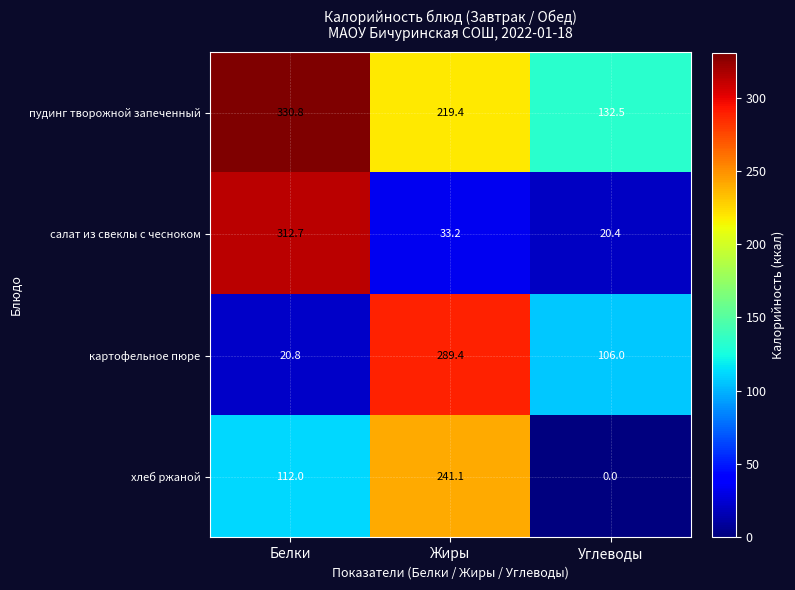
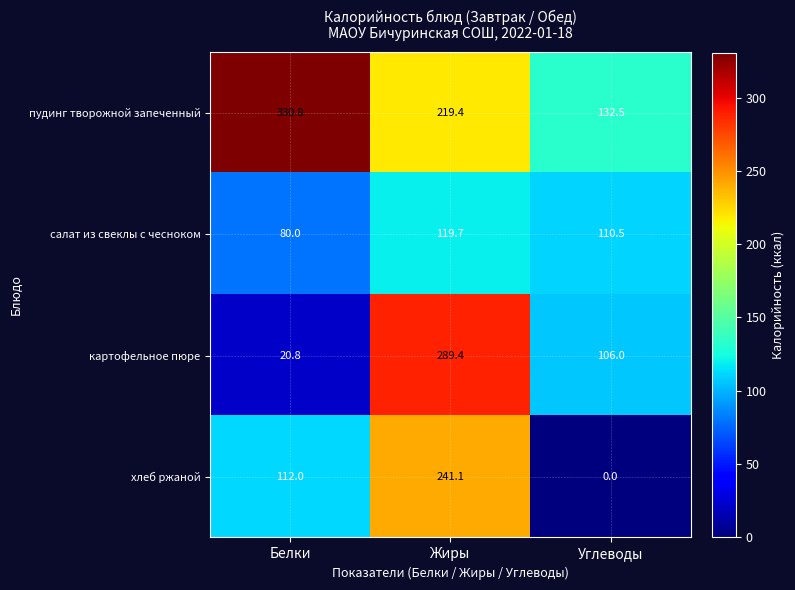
салат из свеклы с чесноком, Белки: 312.7 -> 80.0
салат из свеклы с чесноком, Жиры: 33.2 -> 119.7
салат из свеклы с чесноком, Углеводы: 20.4 -> 110.5
